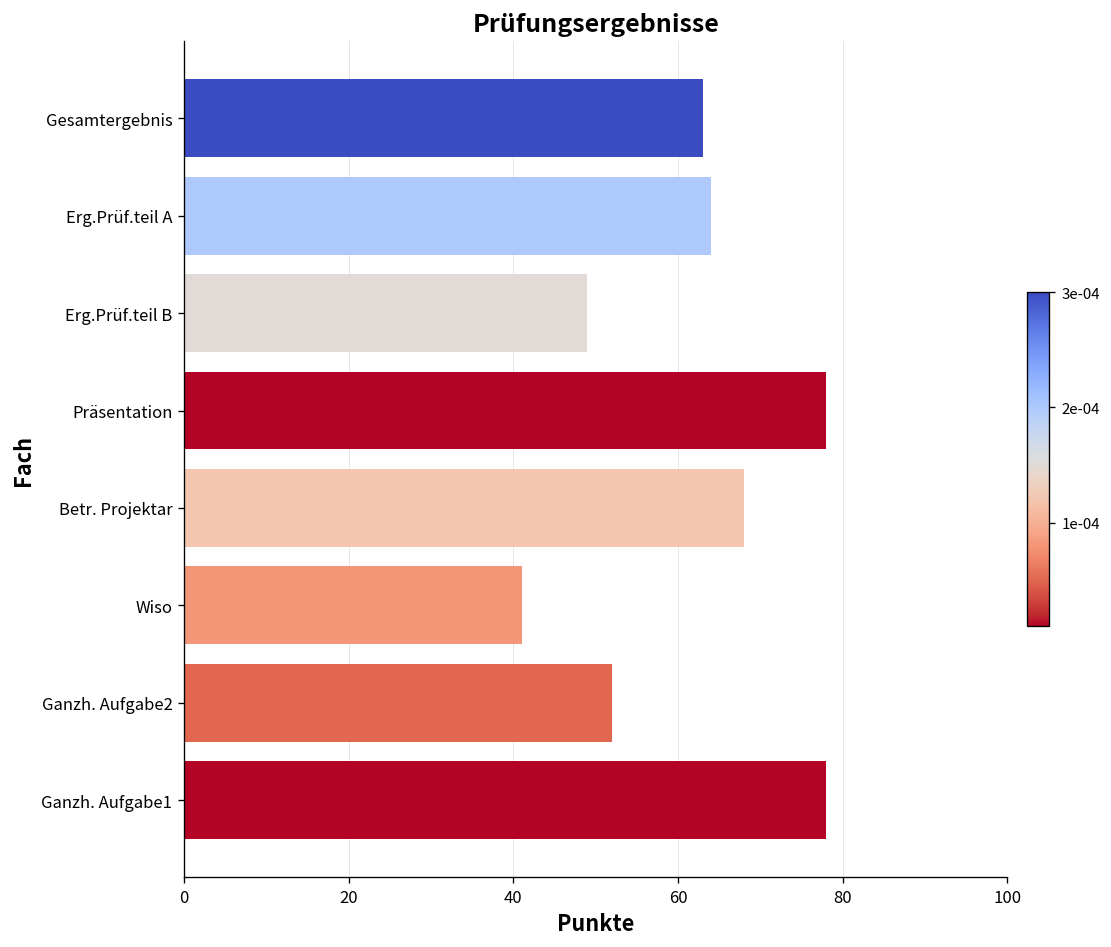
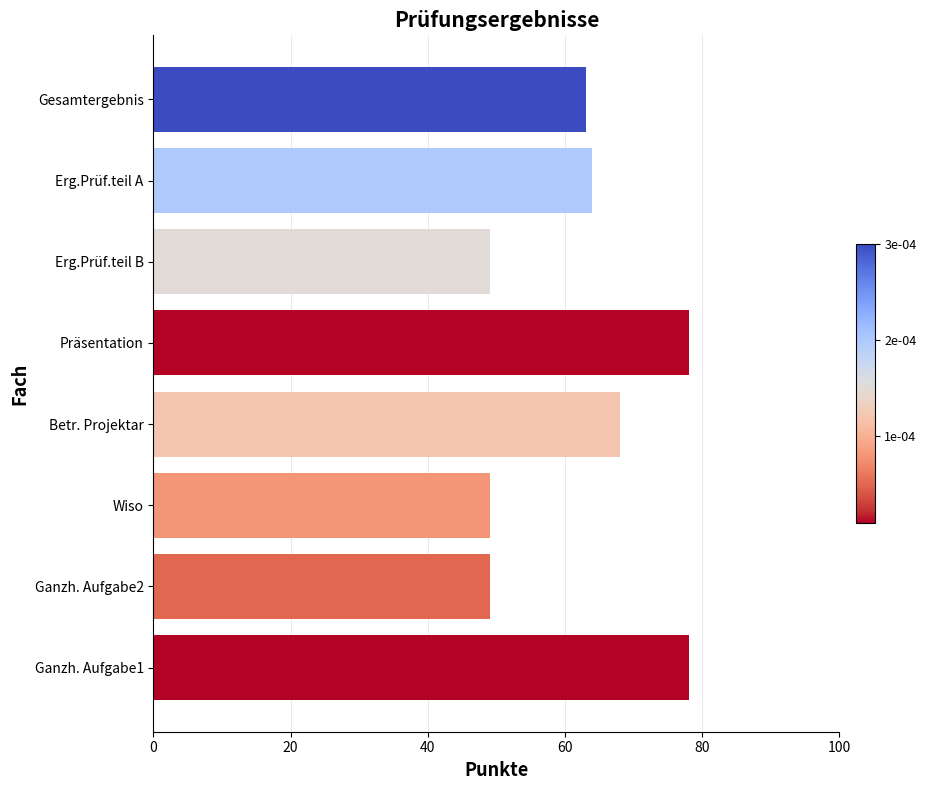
Wiso: 41 -> 49
Ganzh. Aufgabe2: 52 -> 49
